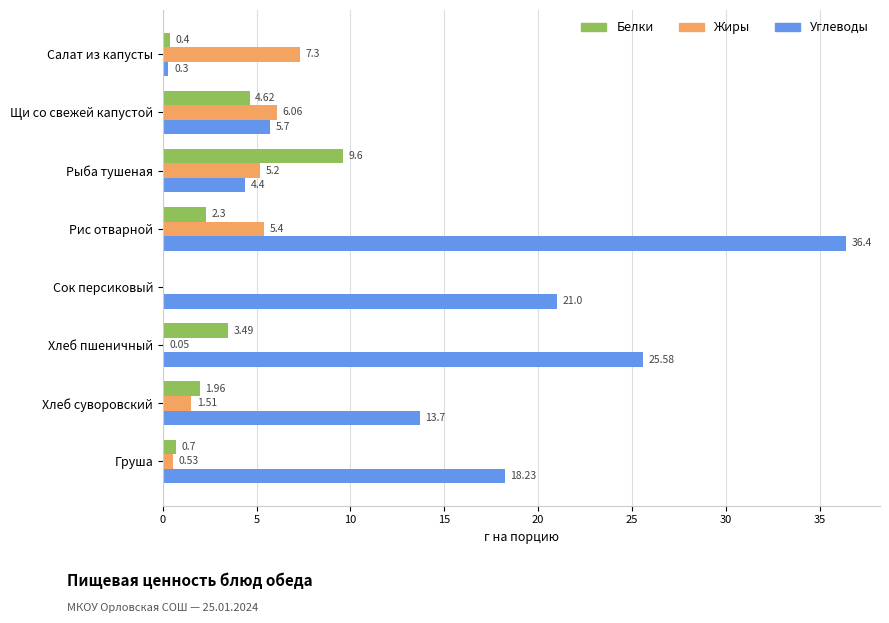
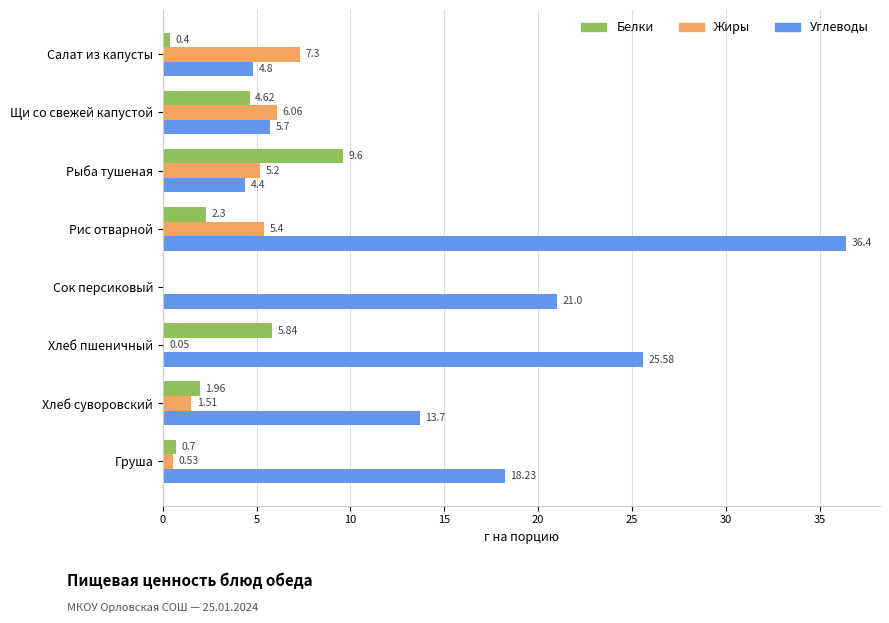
Углеводы, Салат из капусты: 0.3 -> 4.8
Белки, Хлеб пшеничный: 3.49 -> 5.84
